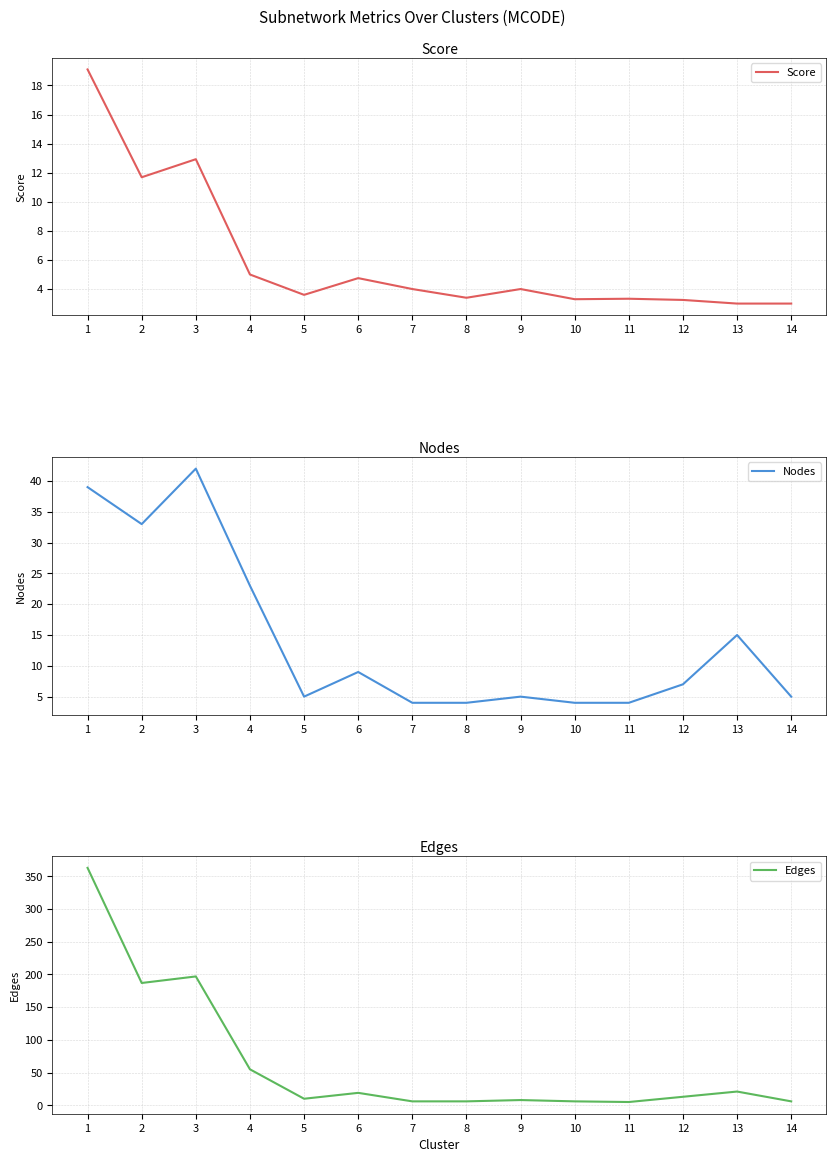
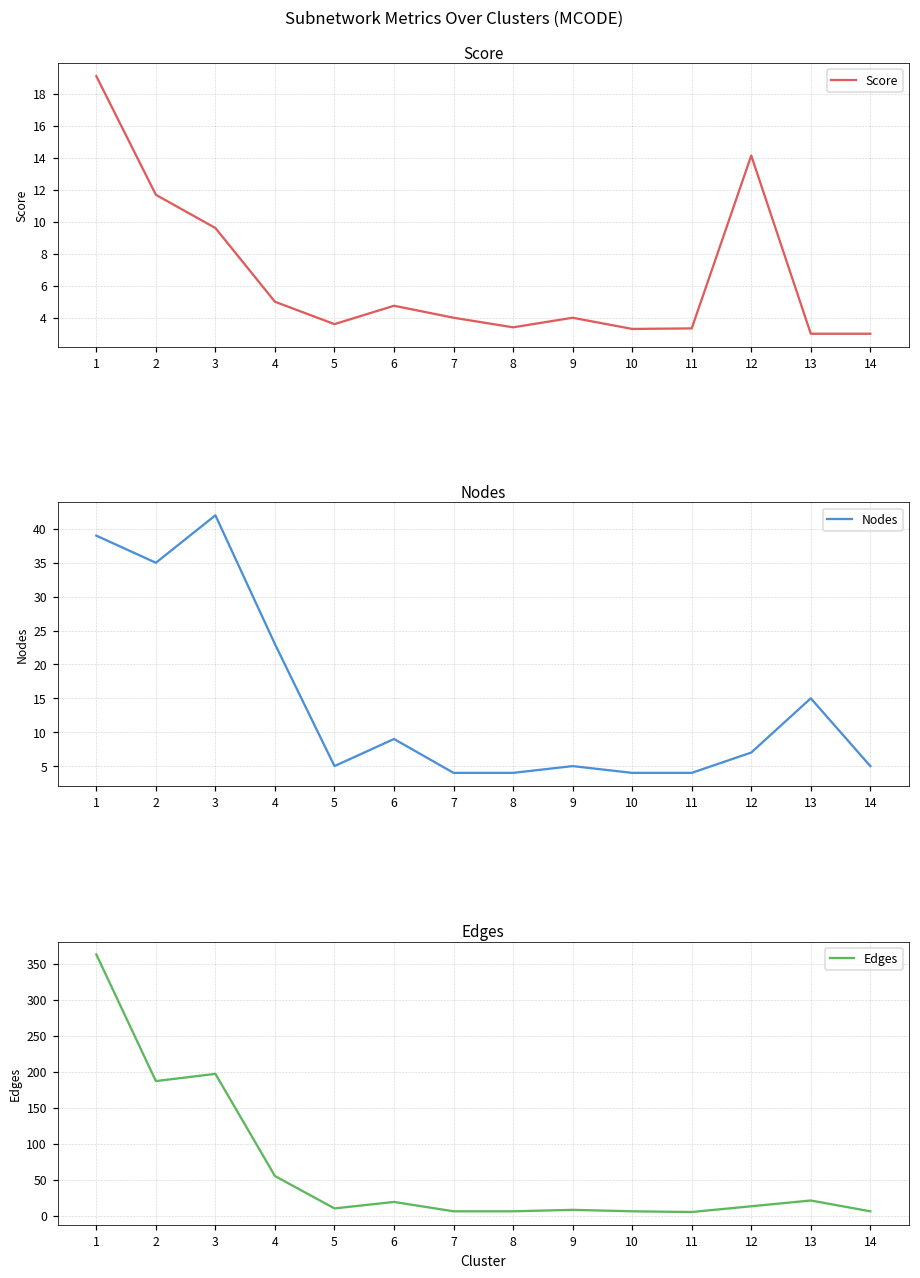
Score, 3: 12.9 -> 9.6
Score, 12: 3.3 -> 14.1
Nodes, 2: 33 -> 35
